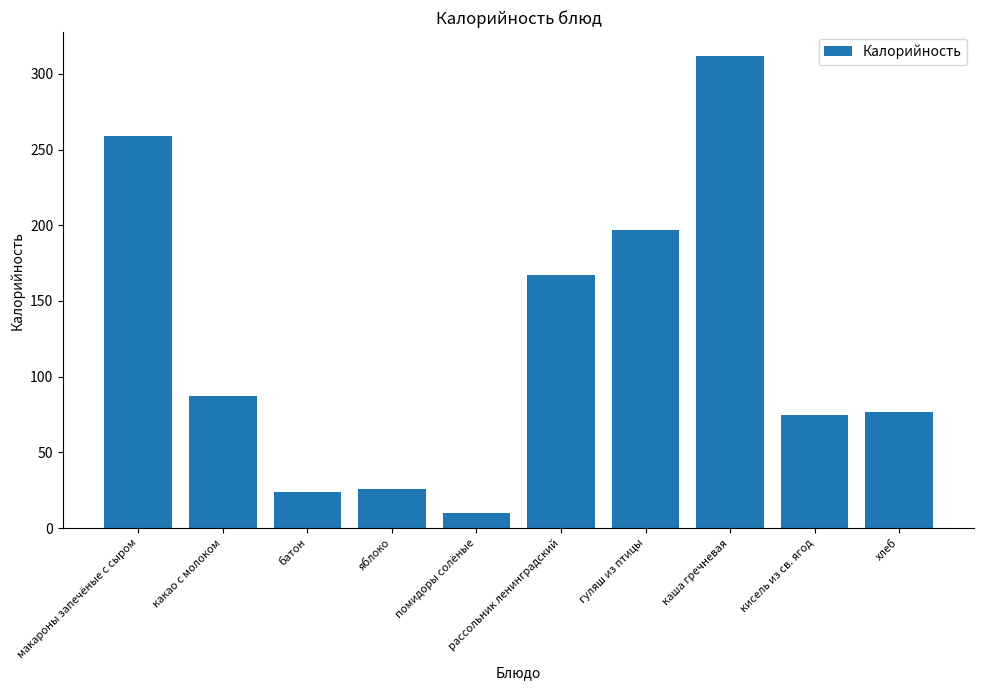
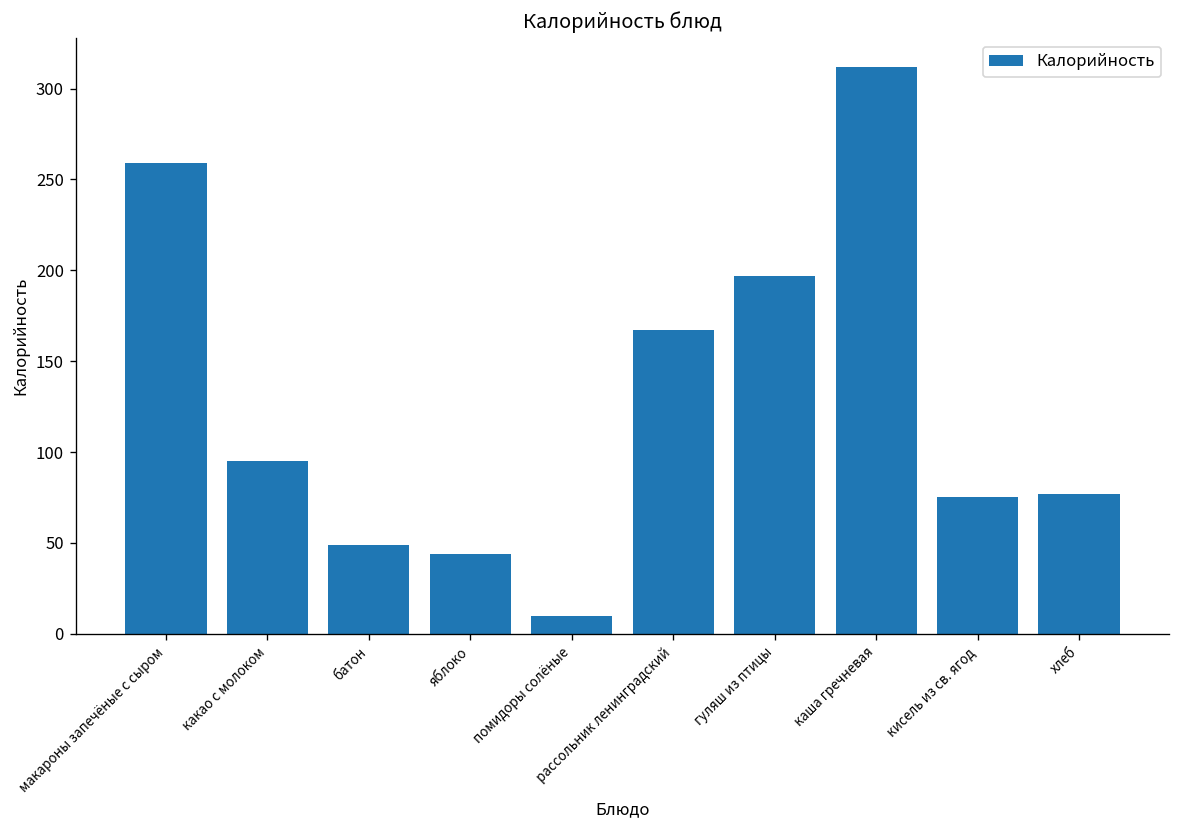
какао с молоком: 87 -> 95
батон: 24 -> 49
яблоко: 26 -> 44
